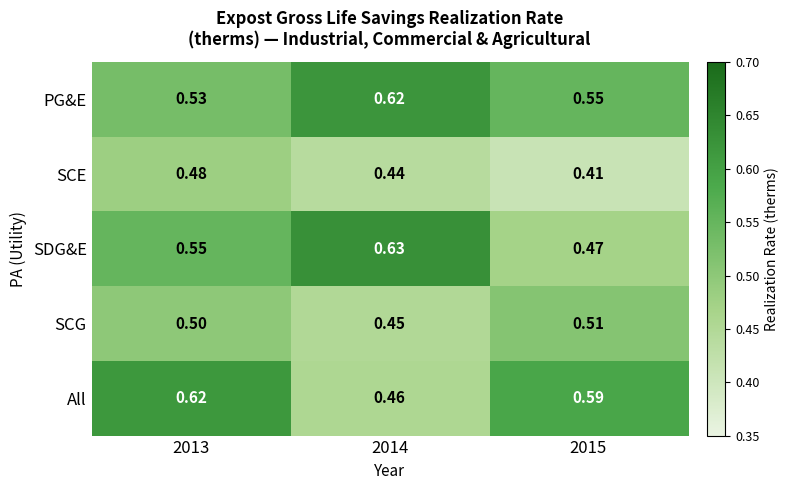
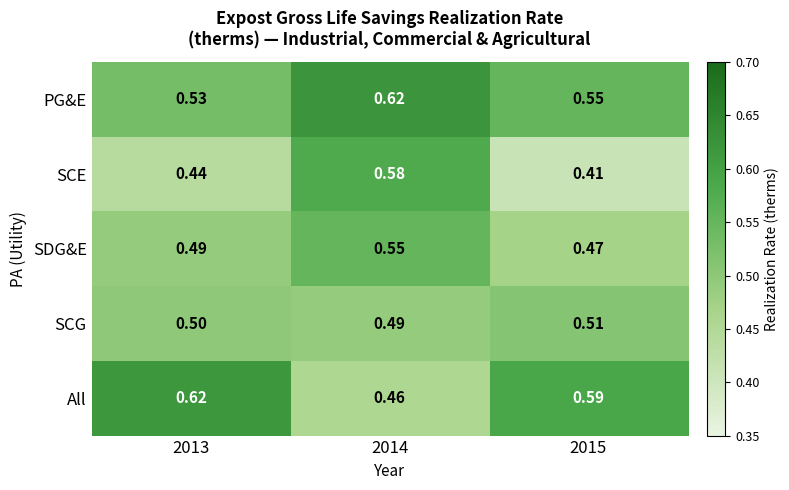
SCE, 2013: 0.48 -> 0.44
SCE, 2014: 0.44 -> 0.58
SDG&E, 2013: 0.55 -> 0.49
SDG&E, 2014: 0.63 -> 0.55
SCG, 2014: 0.45 -> 0.49
